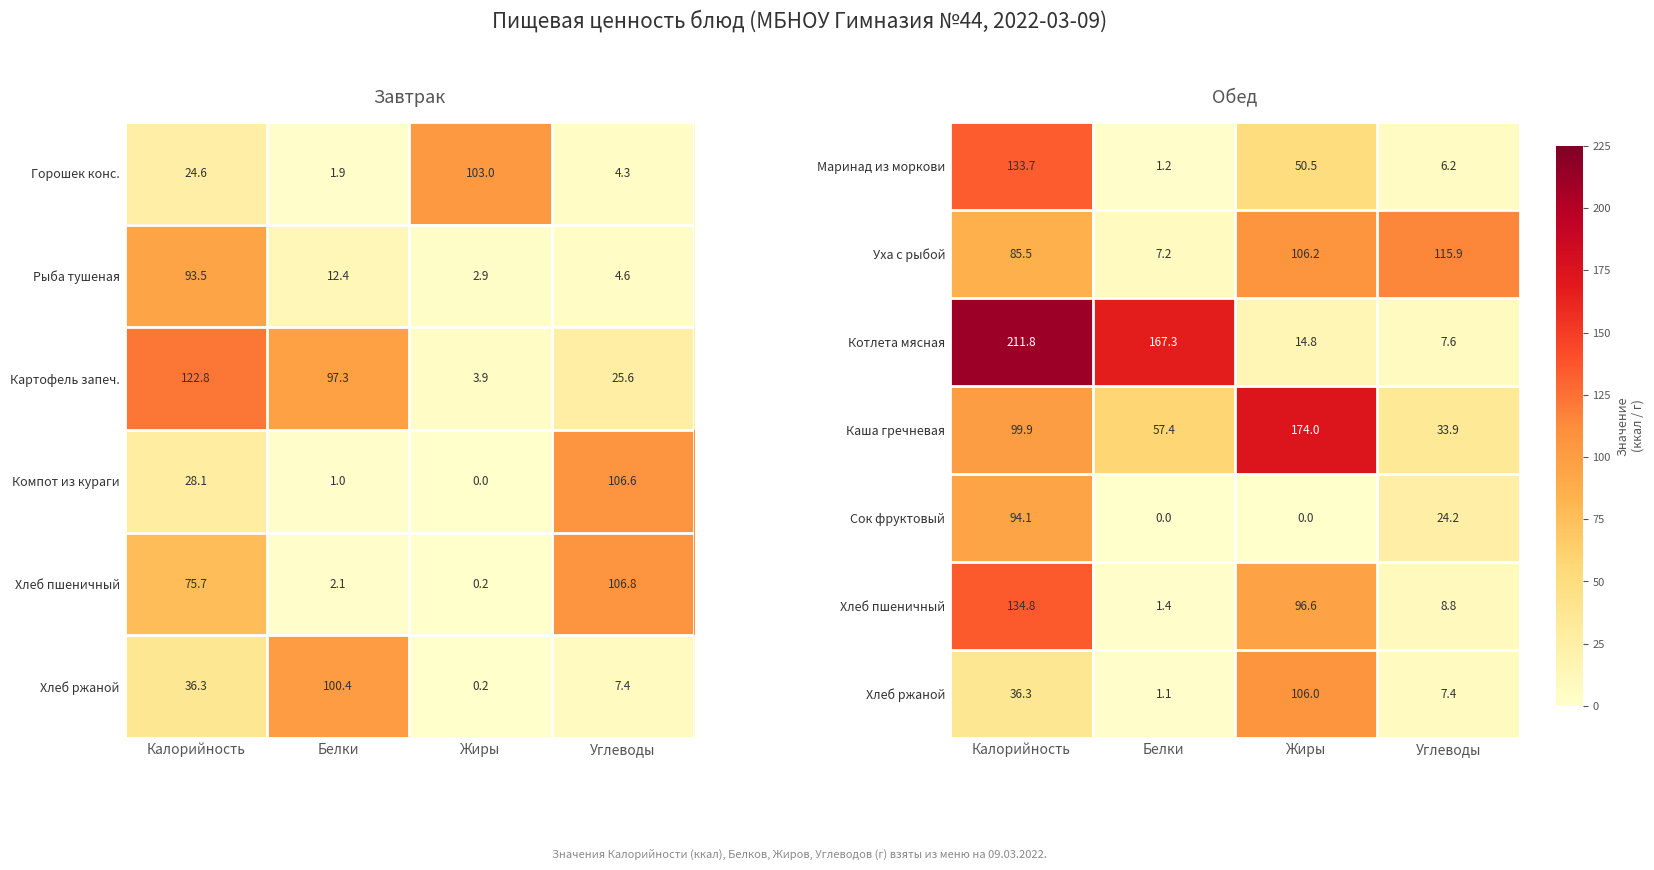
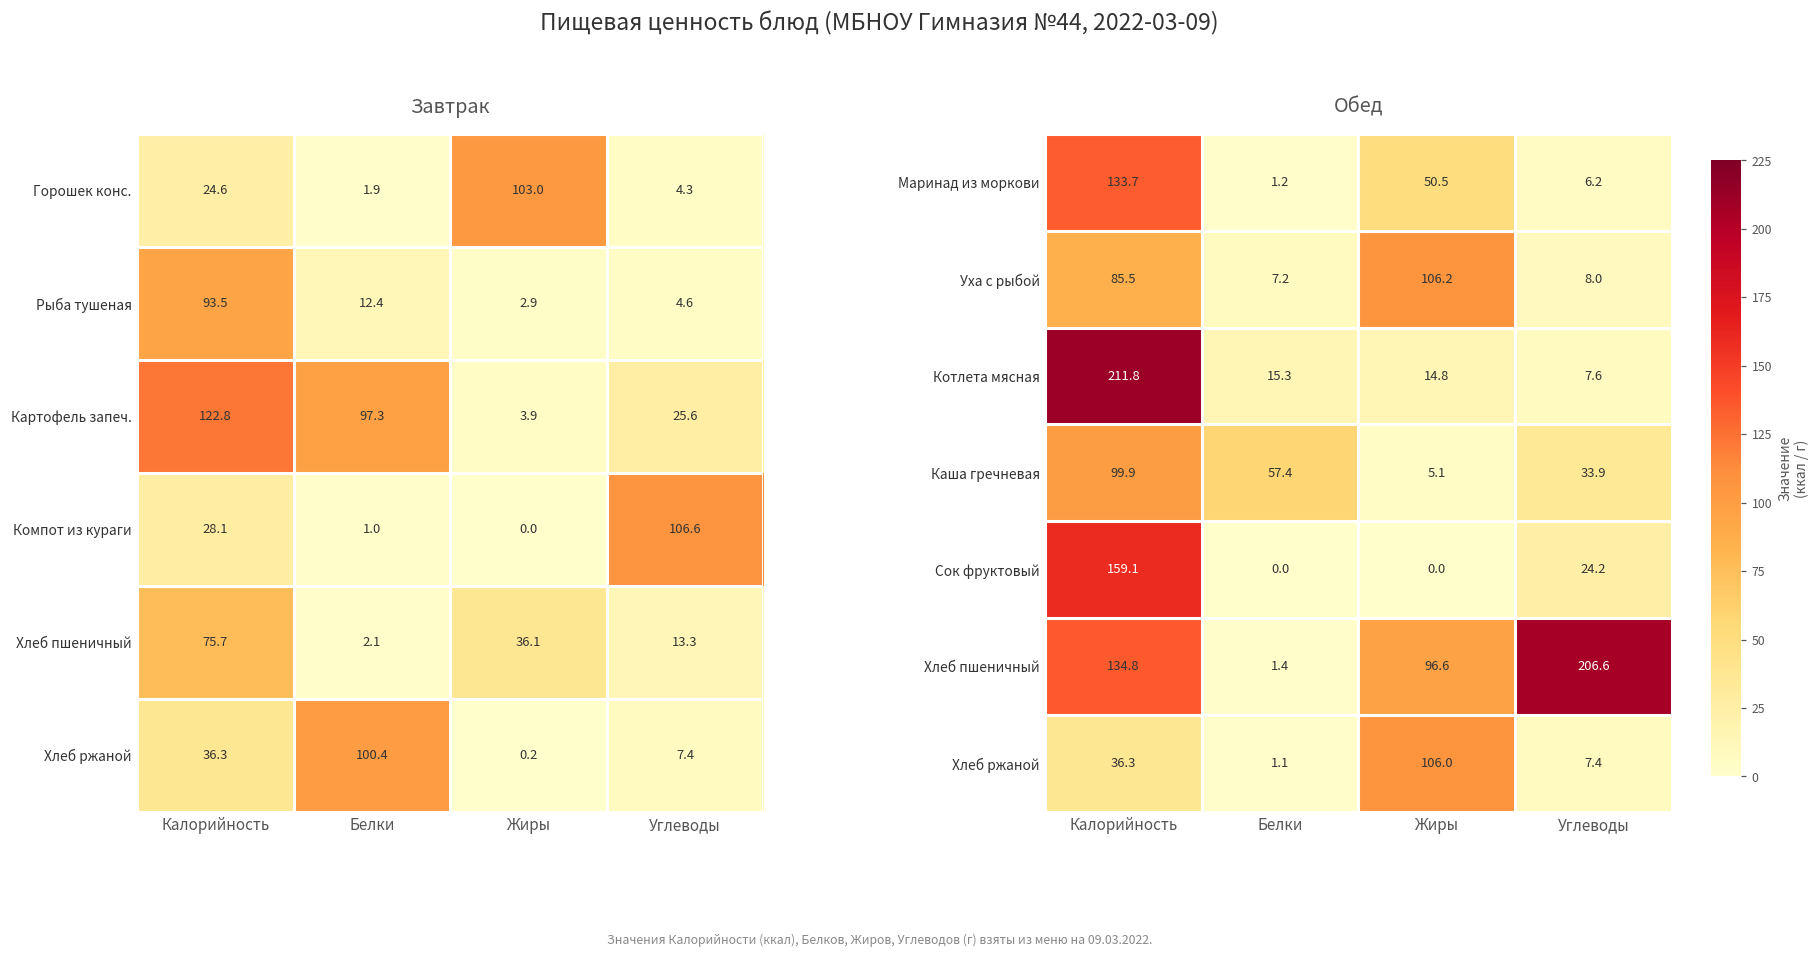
Завтрак, Хлеб пшеничный, Жиры: 0.2 -> 36.1
Завтрак, Хлеб пшеничный, Углеводы: 106.8 -> 13.3
Обед, Уха с рыбой, Углеводы: 115.9 -> 8.0
Обед, Котлета мясная, Белки: 167.3 -> 15.3
Обед, Каша гречневая, Жиры: 174.0 -> 5.1
Обед, Сок фруктовый, Калорийность: 94.1 -> 159.1
Обед, Хлеб пшеничный, Углеводы: 8.8 -> 206.6
